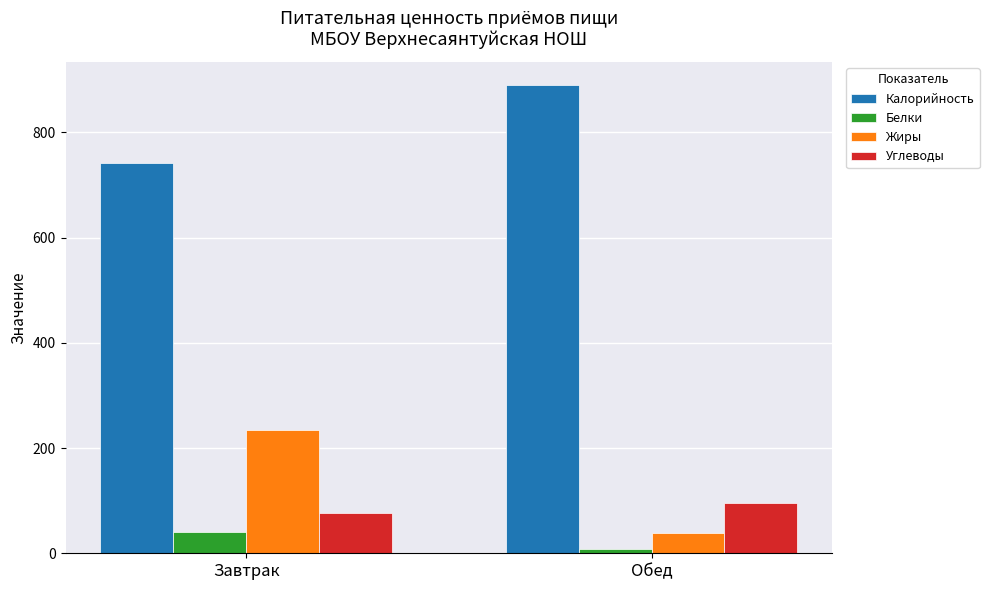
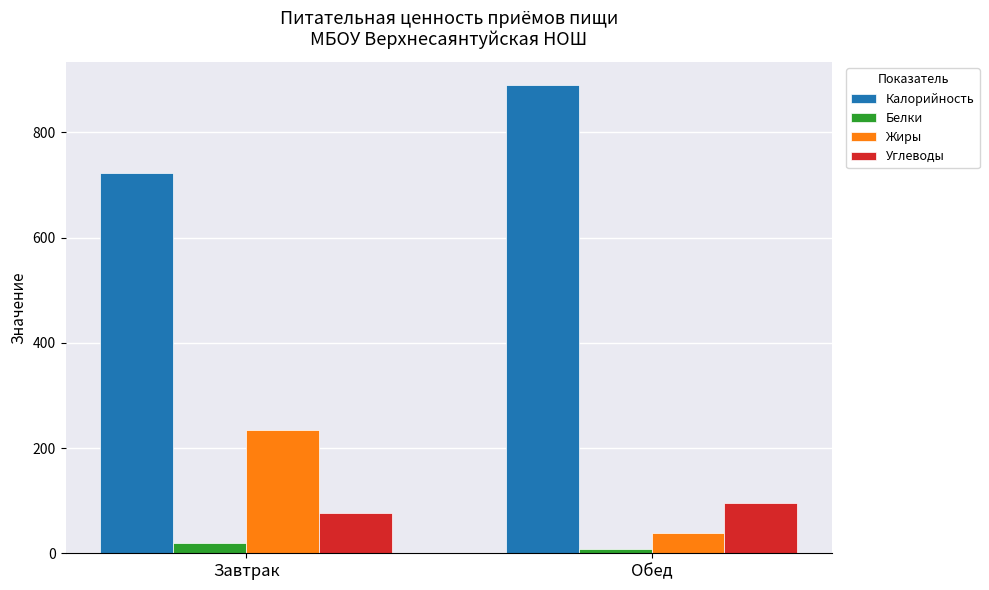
Калорийность, Завтрак: 740 -> 720
Белки, Завтрак: 40 -> 20
